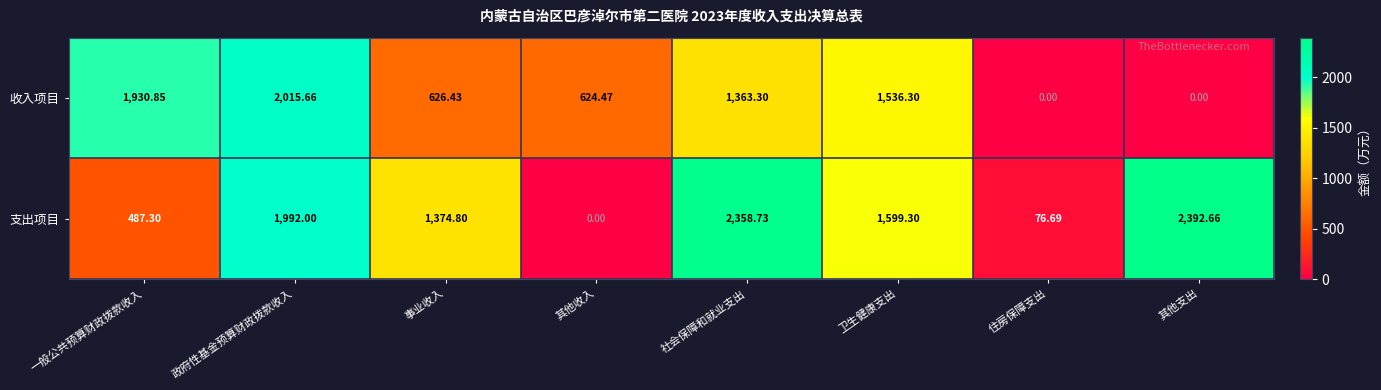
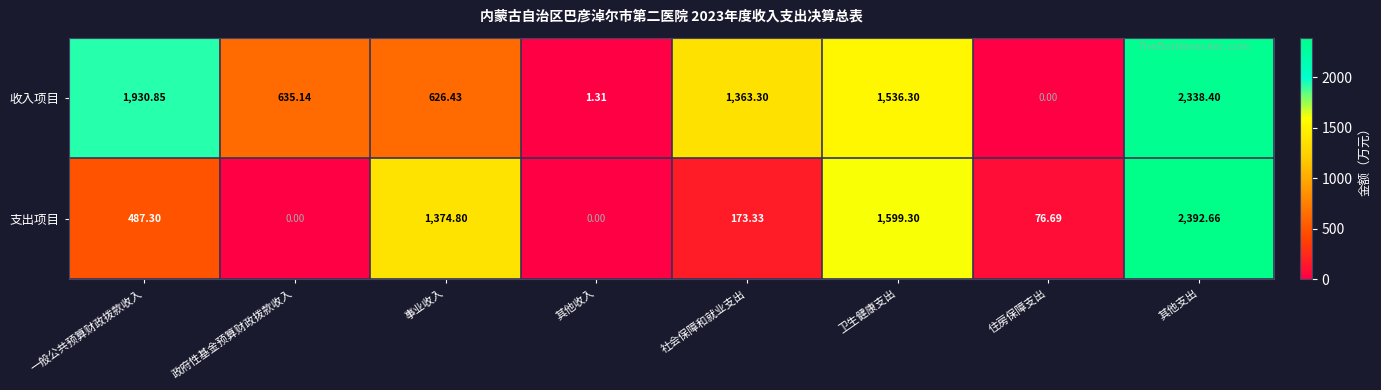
收入项目, 政府性基金预算财政拨款收入: 2,015.66 -> 635.14
收入项目, 其他收入: 624.47 -> 1.31
收入项目, 其他支出: 0.00 -> 2,338.40
支出项目, 政府性基金预算财政拨款收入: 1,992.00 -> 0.00
支出项目, 社会保障和就业支出: 2,358.73 -> 173.33
